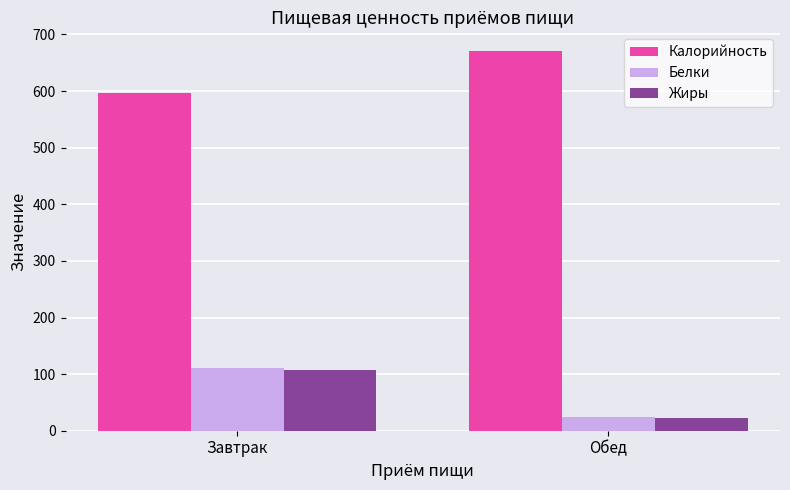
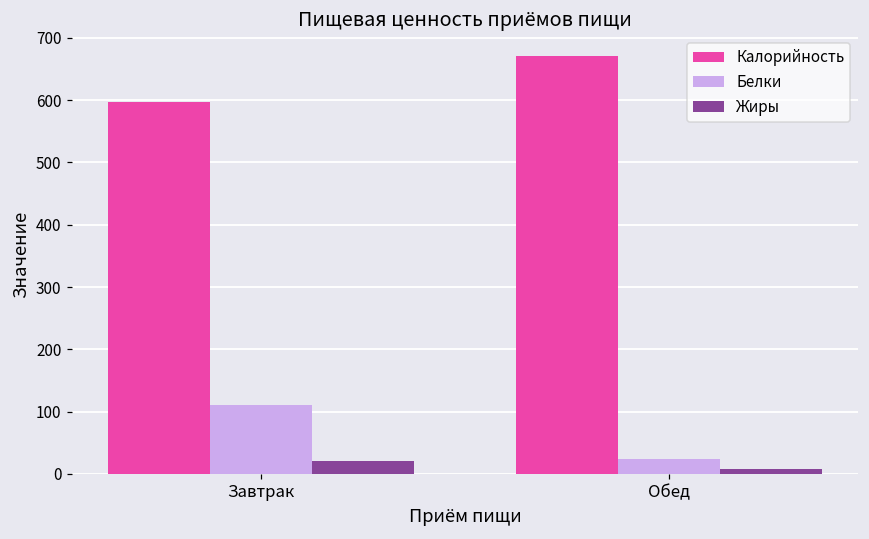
Жиры, Завтрак: 110 -> 20
Жиры, Обед: 20 -> 10
